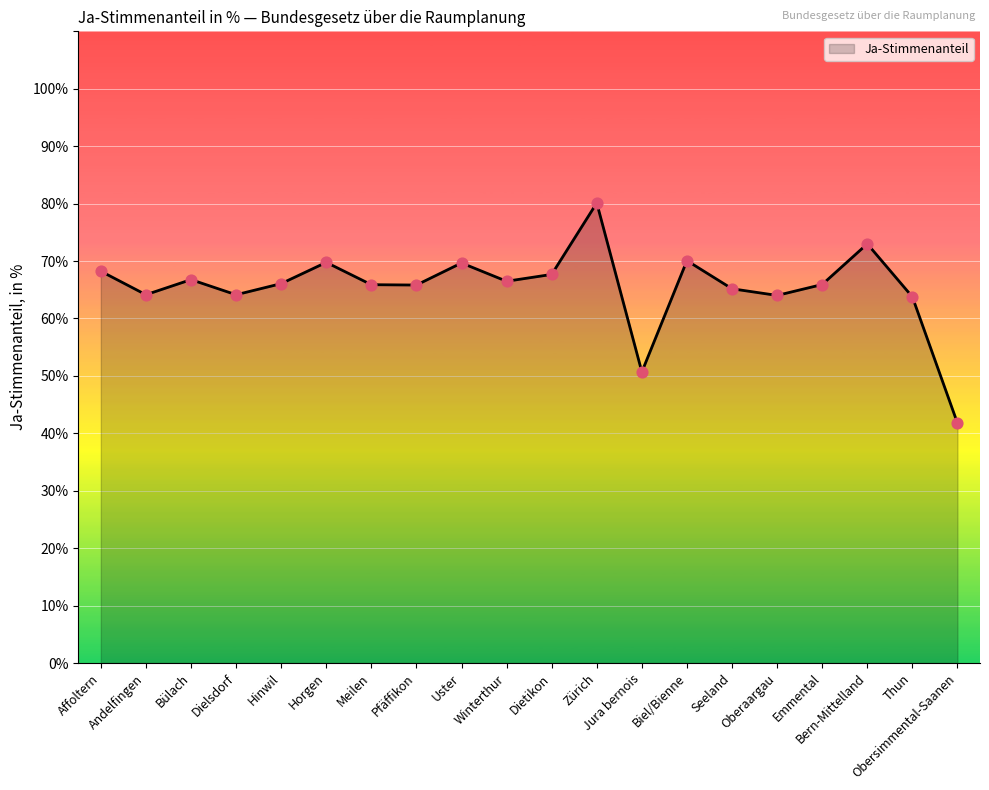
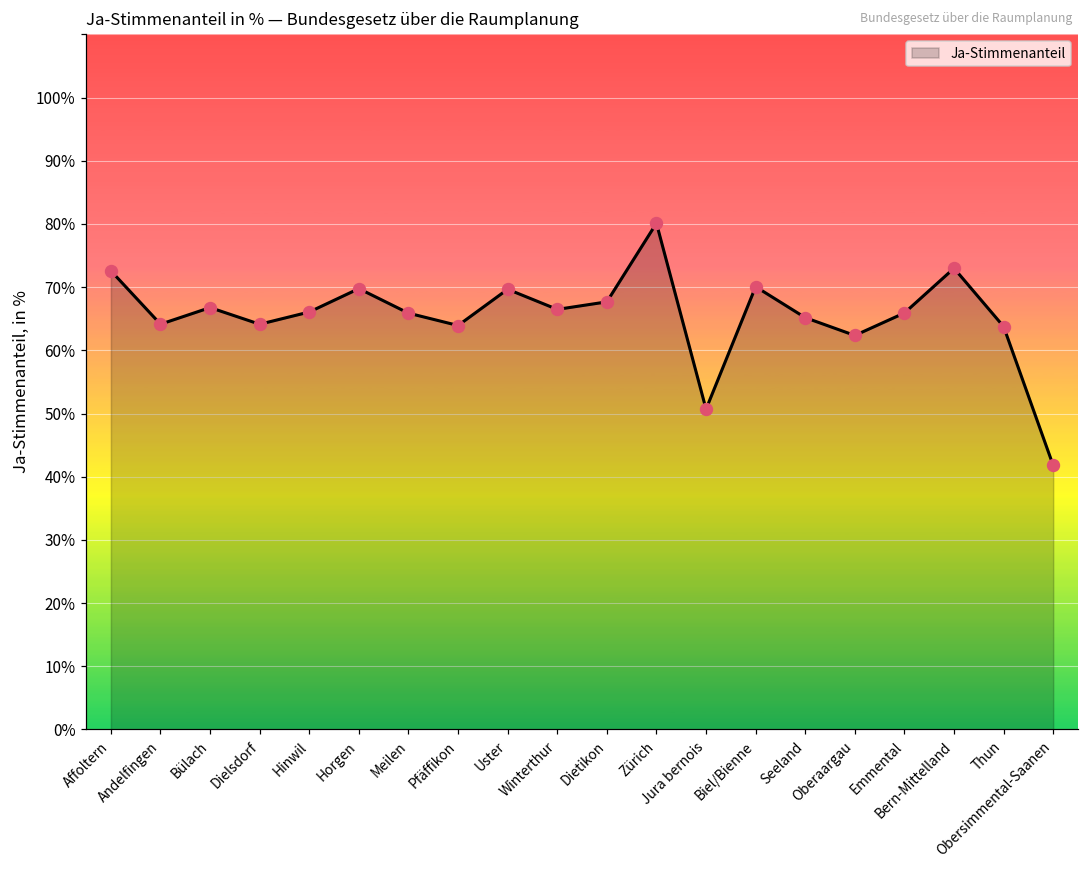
Affoltern: 68% -> 73%
Pfäffikon: 66% -> 64%
Oberaargau: 64% -> 62%
